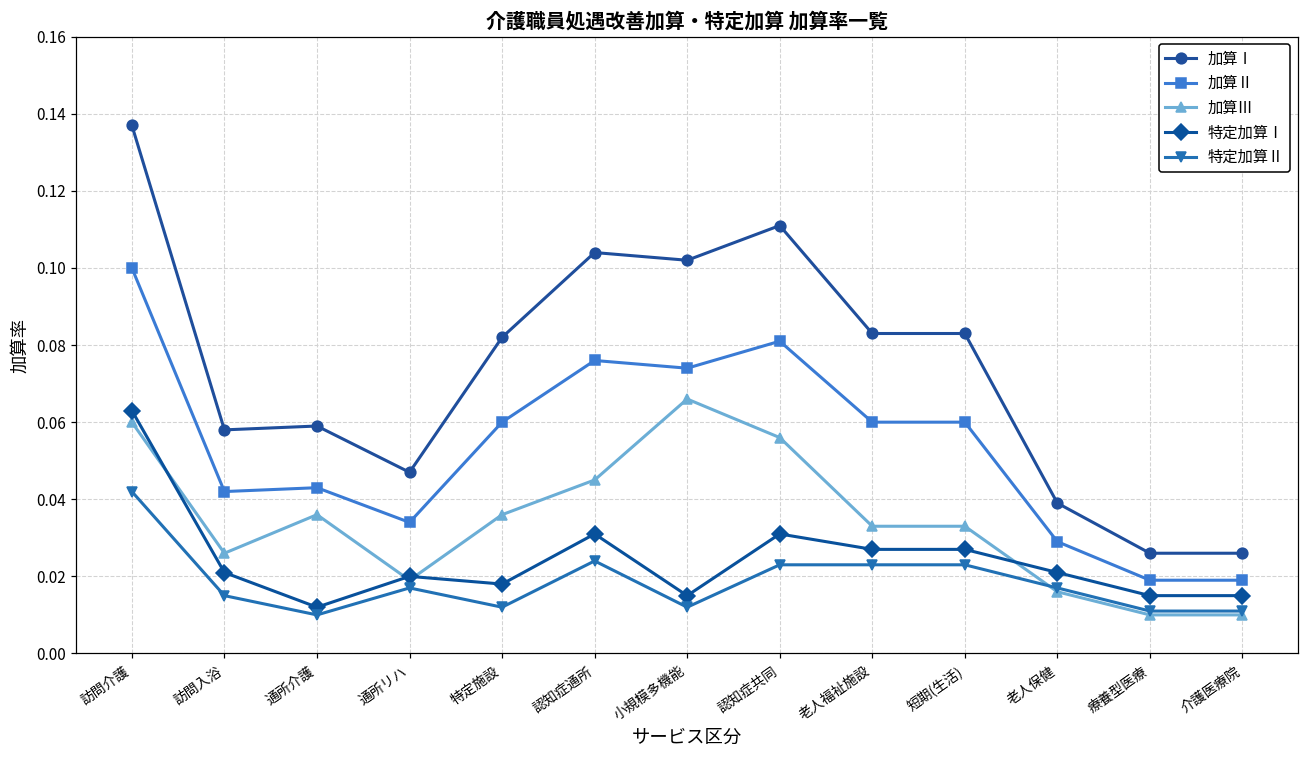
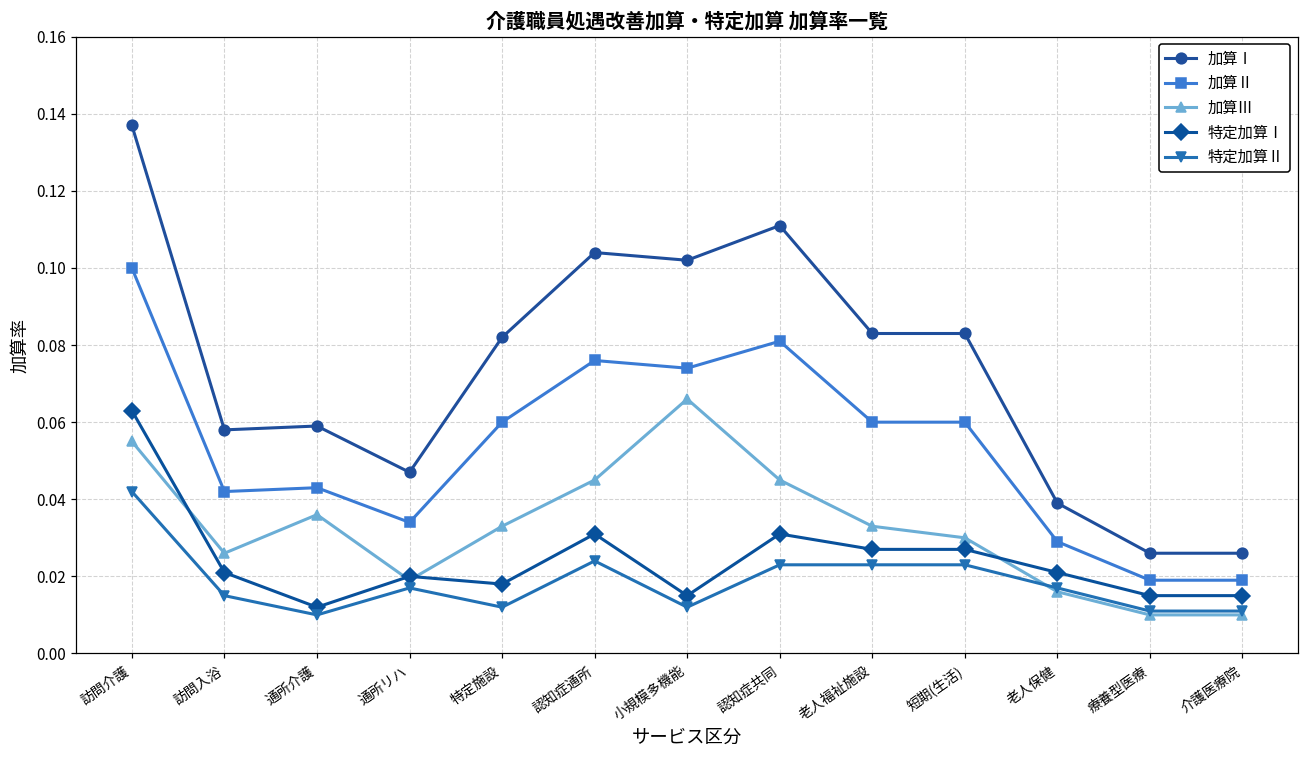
加算Ⅲ, 訪問介護: 0.060 -> 0.055
加算Ⅲ, 特定施設: 0.036 -> 0.033
加算Ⅲ, 認知症共同: 0.056 -> 0.045
加算Ⅲ, 短期(生活): 0.033 -> 0.030
